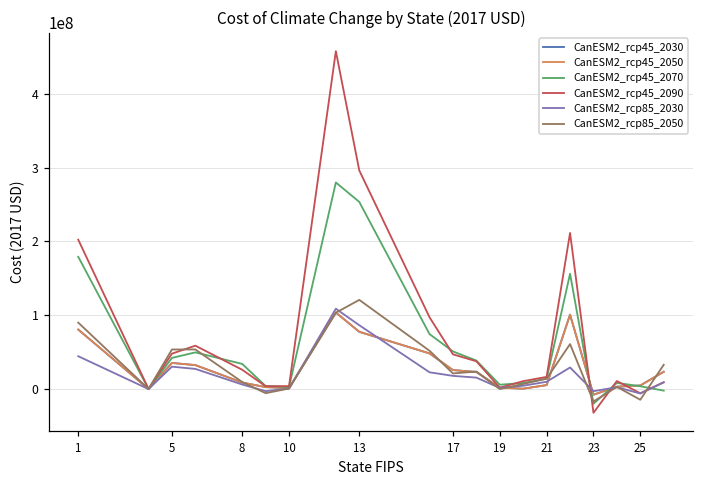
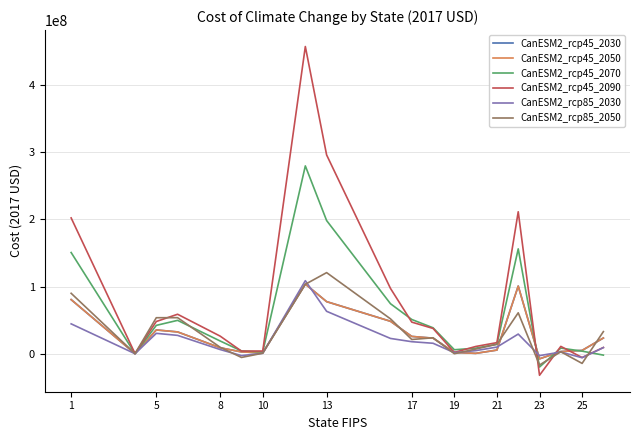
CanESM2_rcp45_2070, 1: 180000000 -> 150000000
CanESM2_rcp45_2070, 8: 30000000 -> 20000000
CanESM2_rcp45_2070, 13: 250000000 -> 200000000
CanESM2_rcp85_2030, 13: 90000000 -> 60000000
